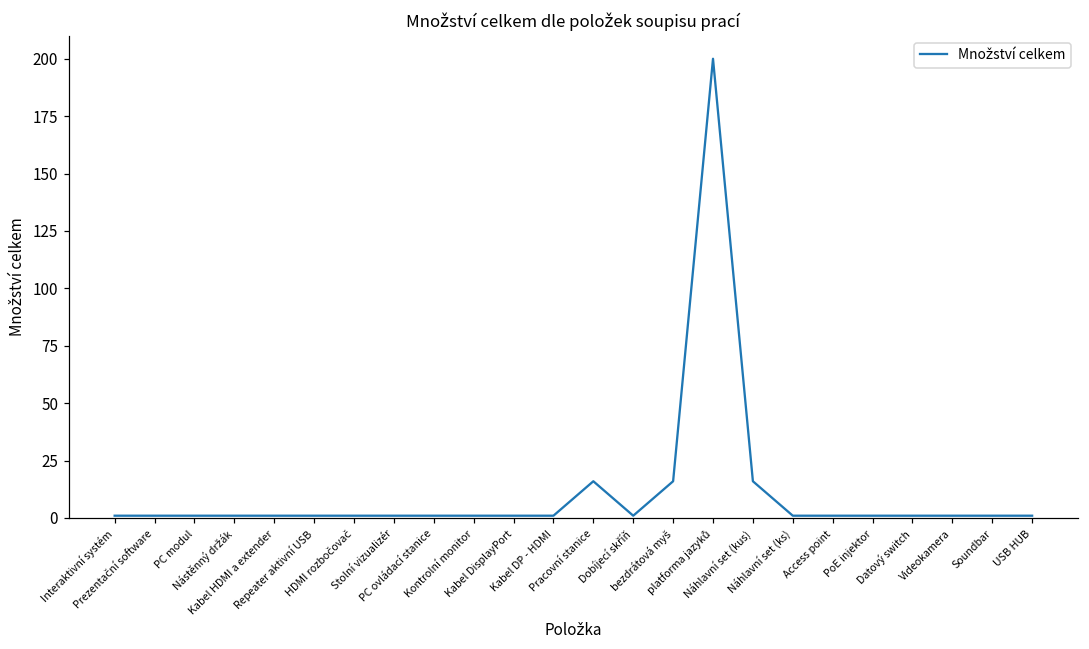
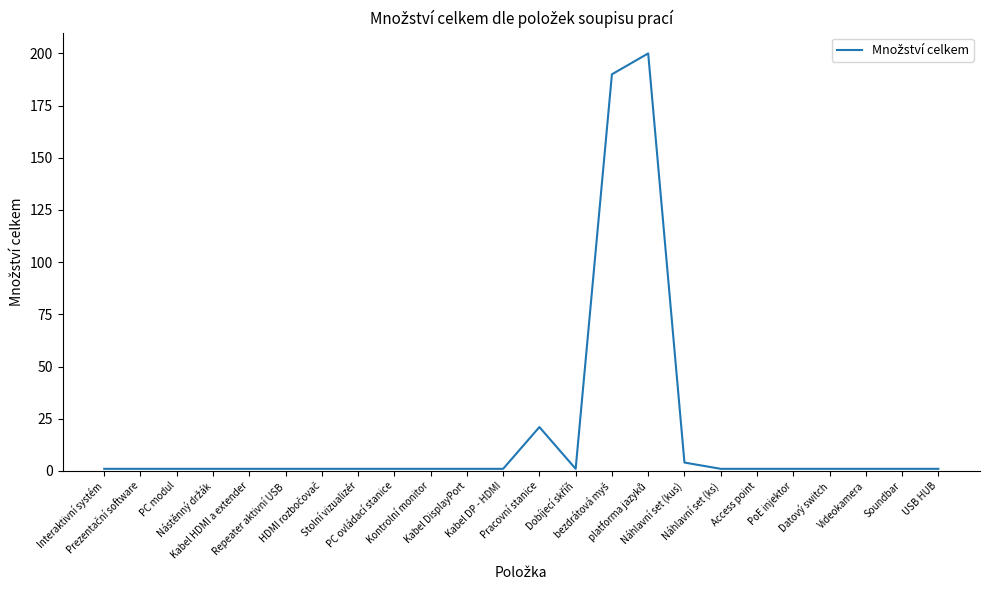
Pracovní stanice: 16 -> 21
bezdrátová myš: 16 -> 190
Náhlavní set (kus): 16 -> 4
